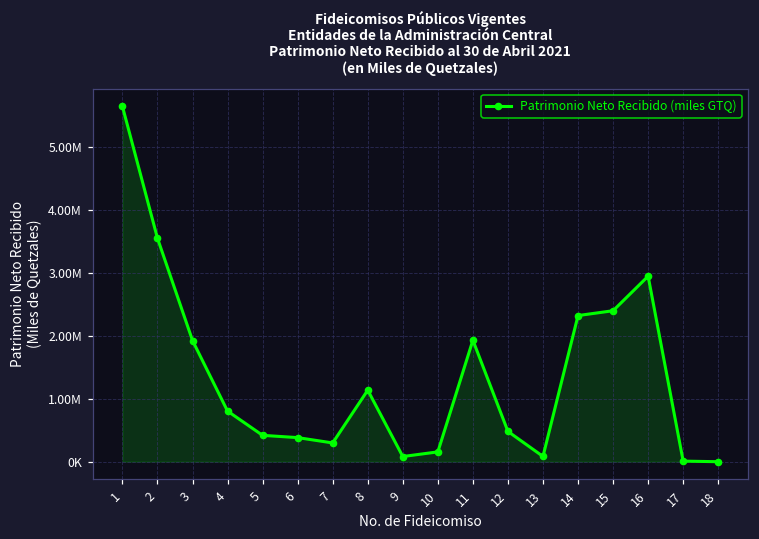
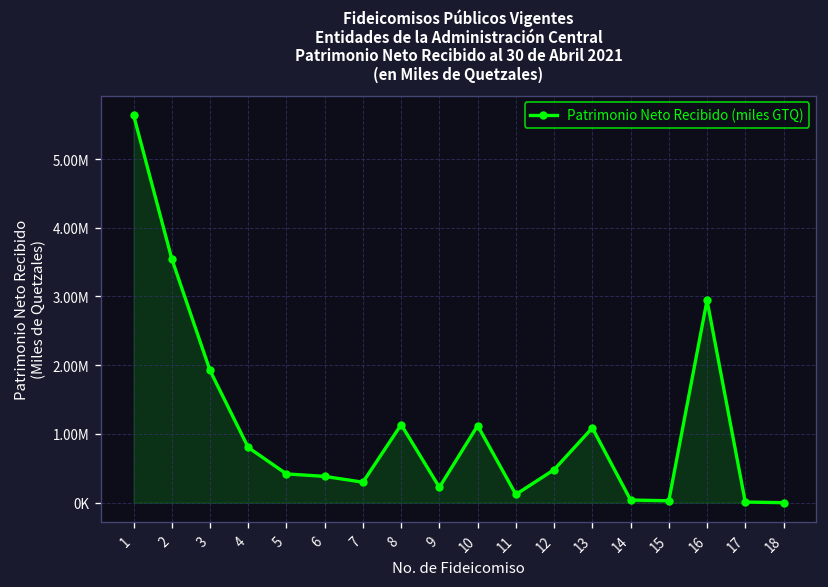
9: 100000 -> 200000
10: 200000 -> 1100000
11: 1900000 -> 100000
13: 100000 -> 1100000
14: 2300000 -> 0
15: 2400000 -> 0
